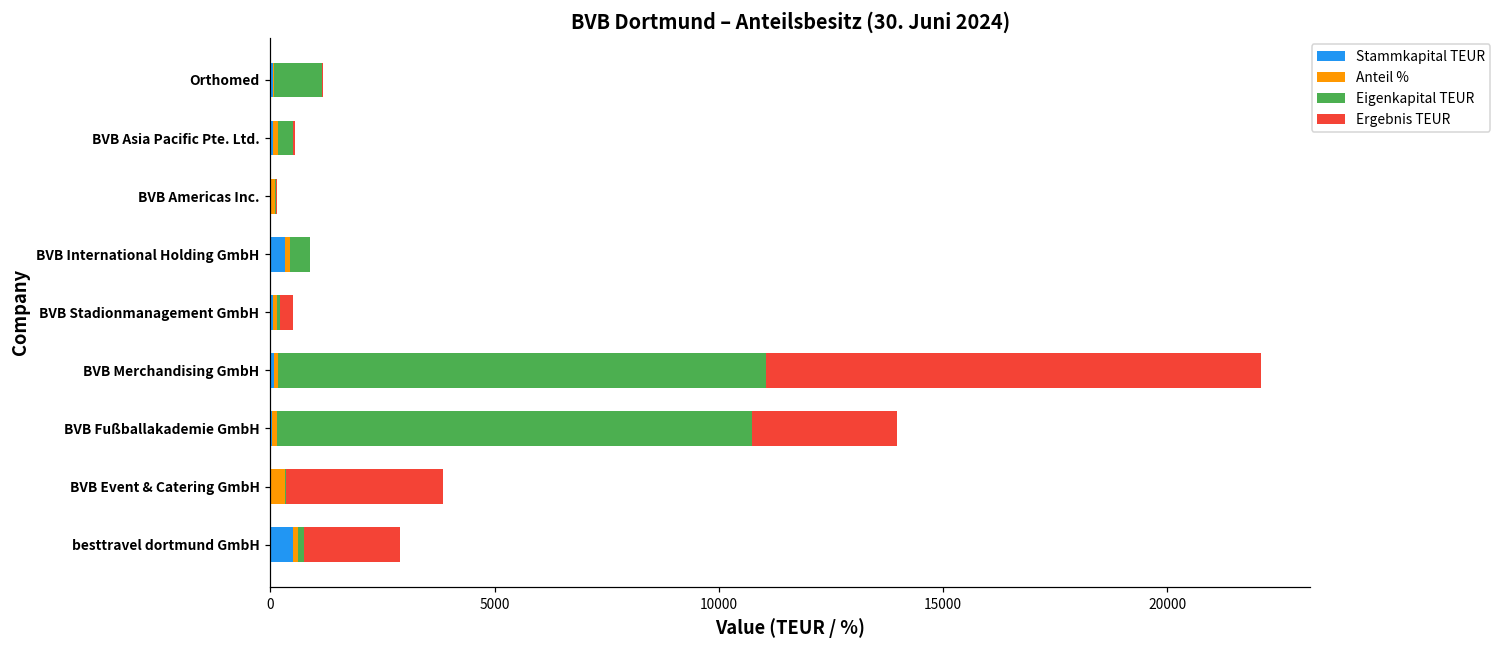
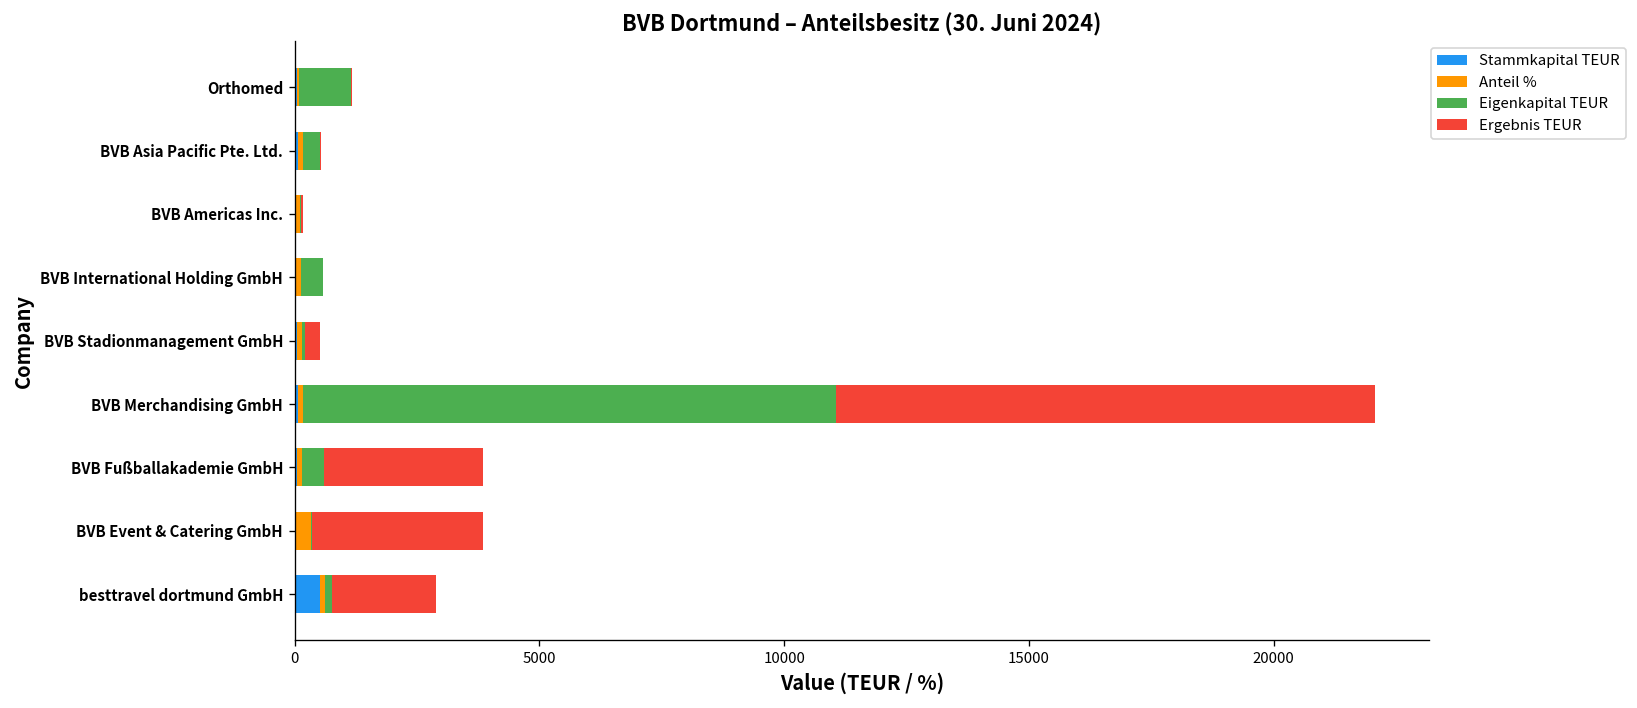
Stammkapital TEUR, BVB International Holding GmbH: 300 -> 0
Eigenkapital TEUR, BVB Fußballakademie GmbH: 10600 -> 500
